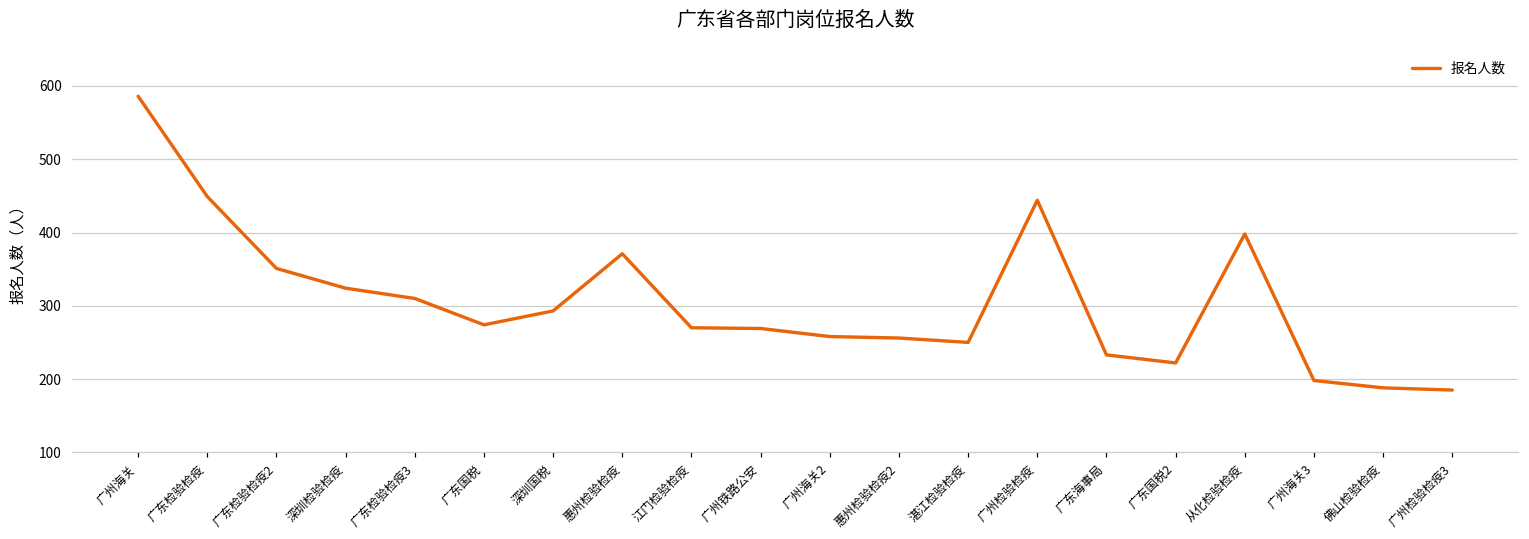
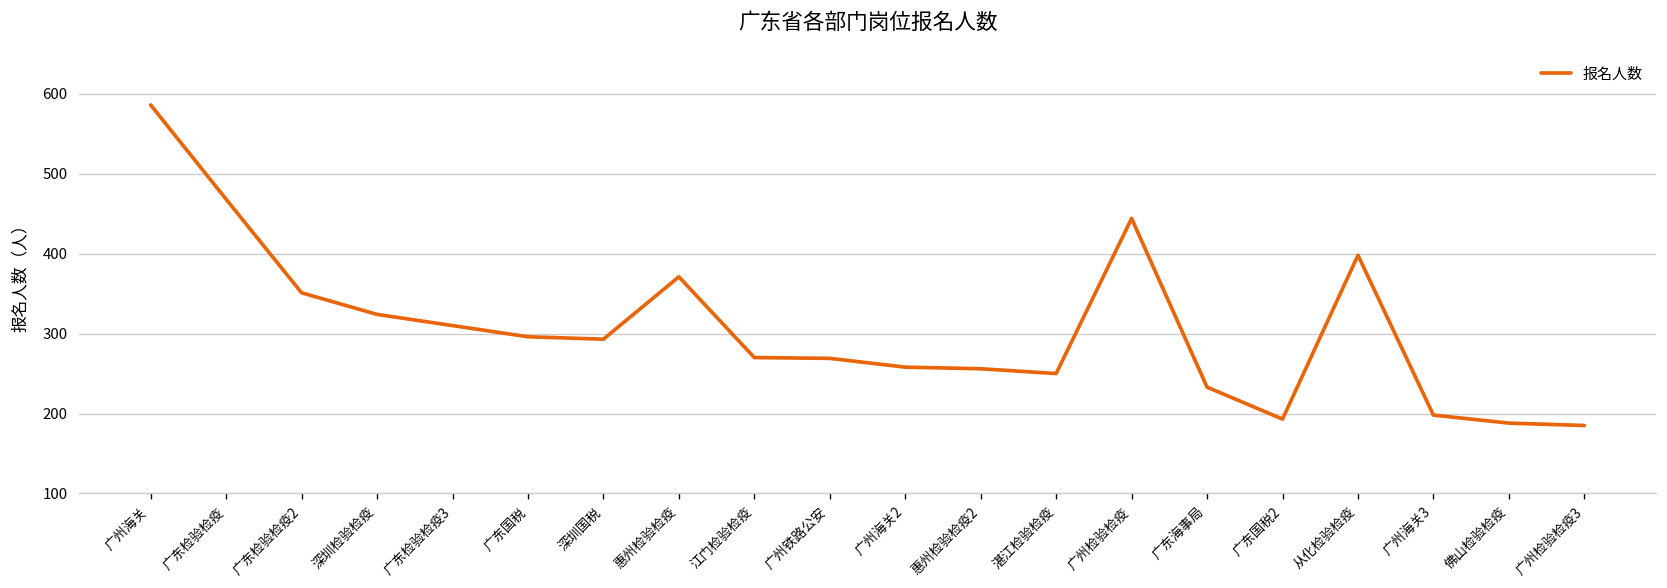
广东检验检疫: 450 -> 470
广东国税: 270 -> 300
广东国税2: 220 -> 190
